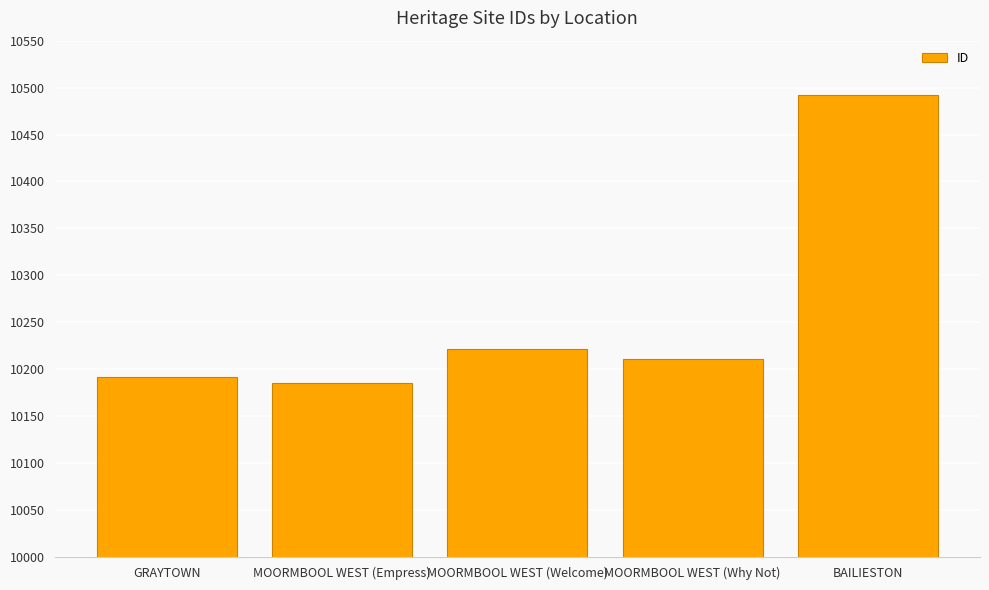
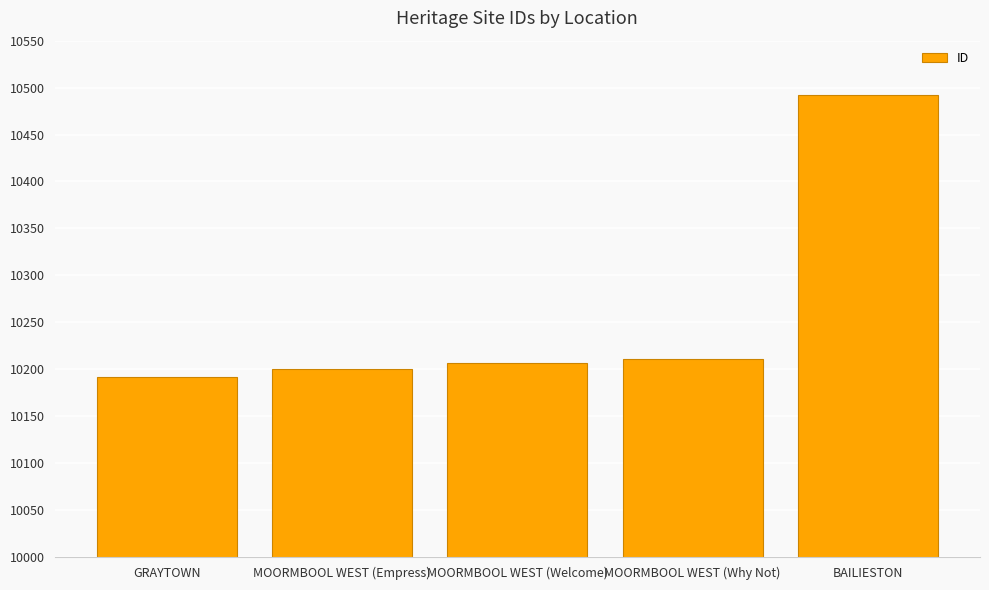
MOORMBOOL WEST (Empress): 10190 -> 10200
MOORMBOOL WEST (Welcome): 10220 -> 10210
